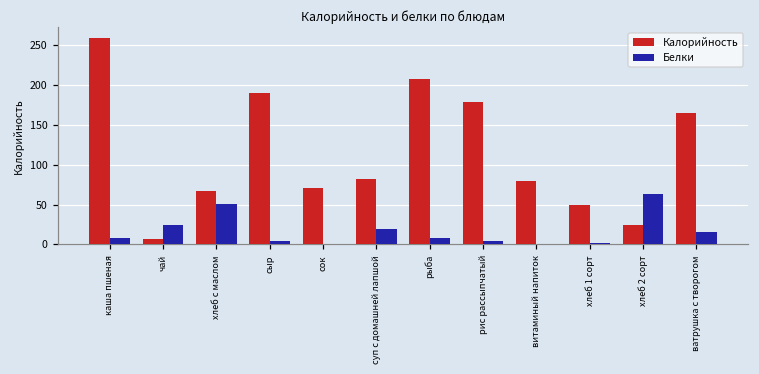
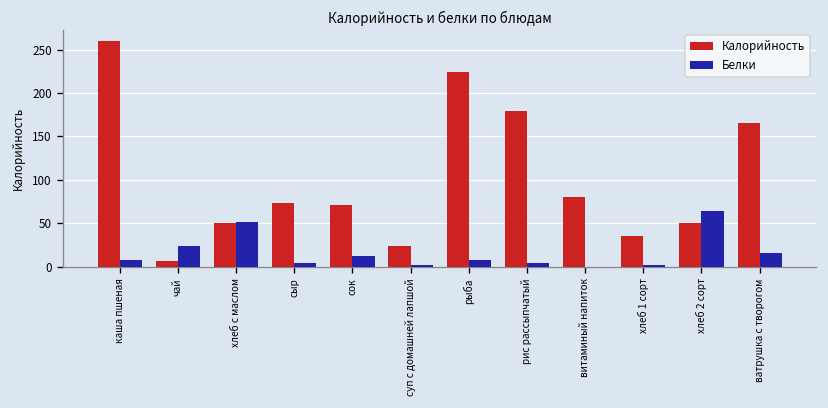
Калорийность, хлеб с маслом: 70 -> 50
Калорийность, сыр: 190 -> 70
Белки, сок: 0 -> 10
Калорийность, суп с домашней лапшой: 80 -> 20
Белки, суп с домашней лапшой: 20 -> 0
Калорийность, рыба: 210 -> 220
Калорийность, хлеб 1 сорт: 50 -> 40
Калорийность, хлеб 2 сорт: 20 -> 50
